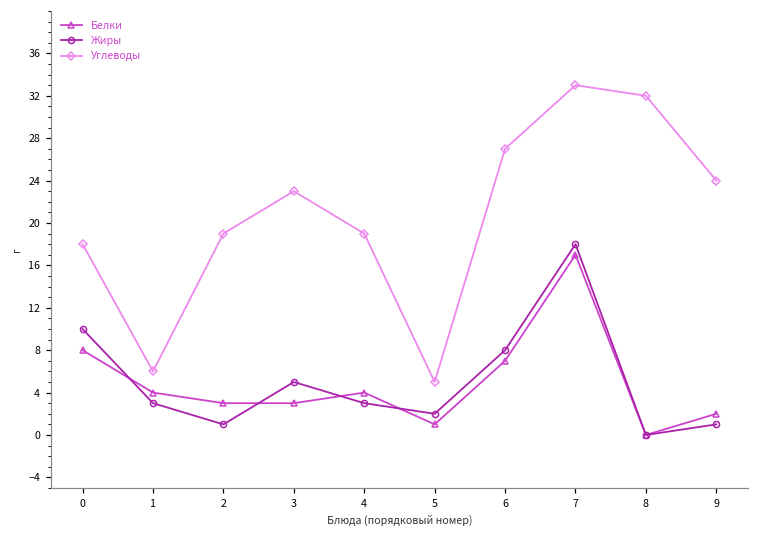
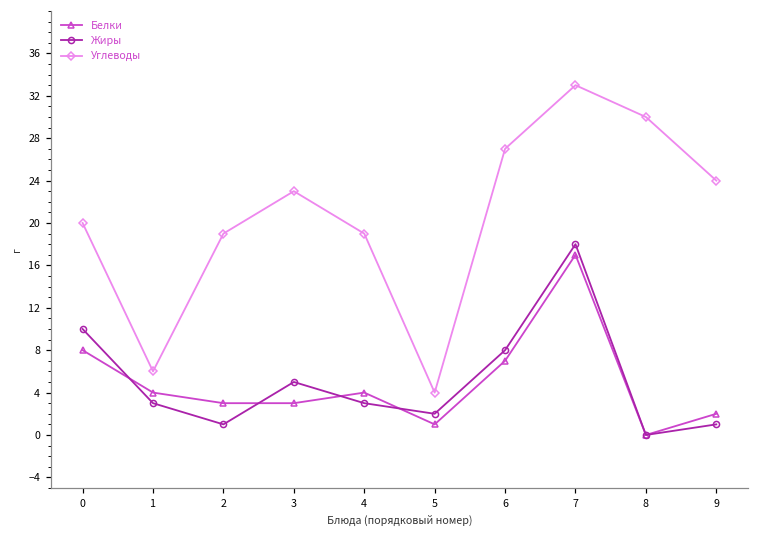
Углеводы, 0: 18 -> 20
Углеводы, 5: 5 -> 4
Углеводы, 8: 32 -> 30
